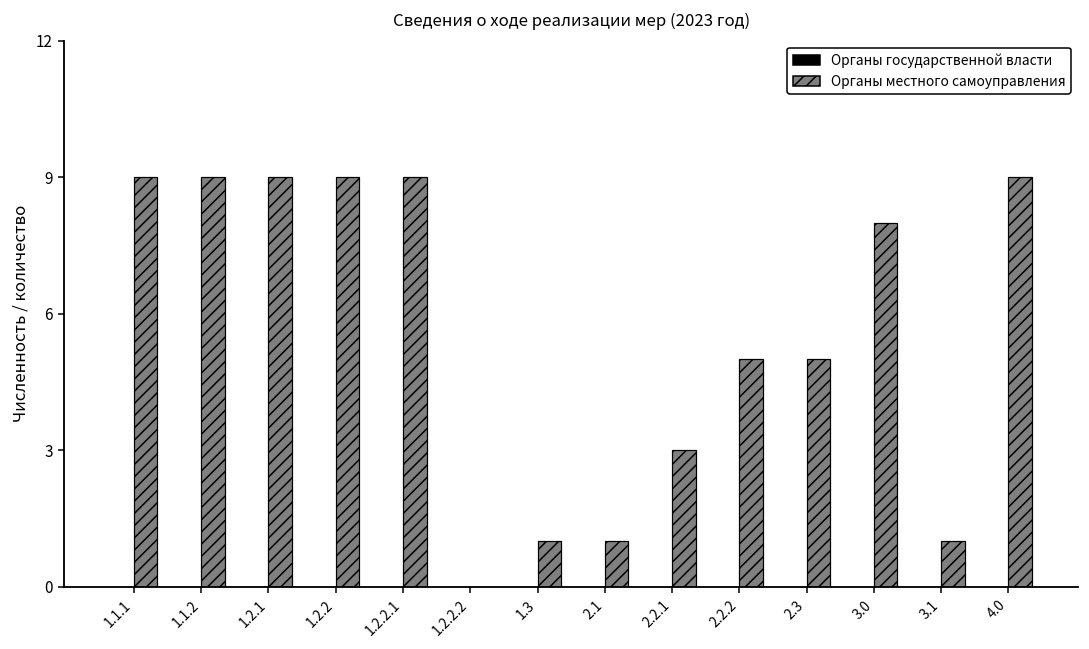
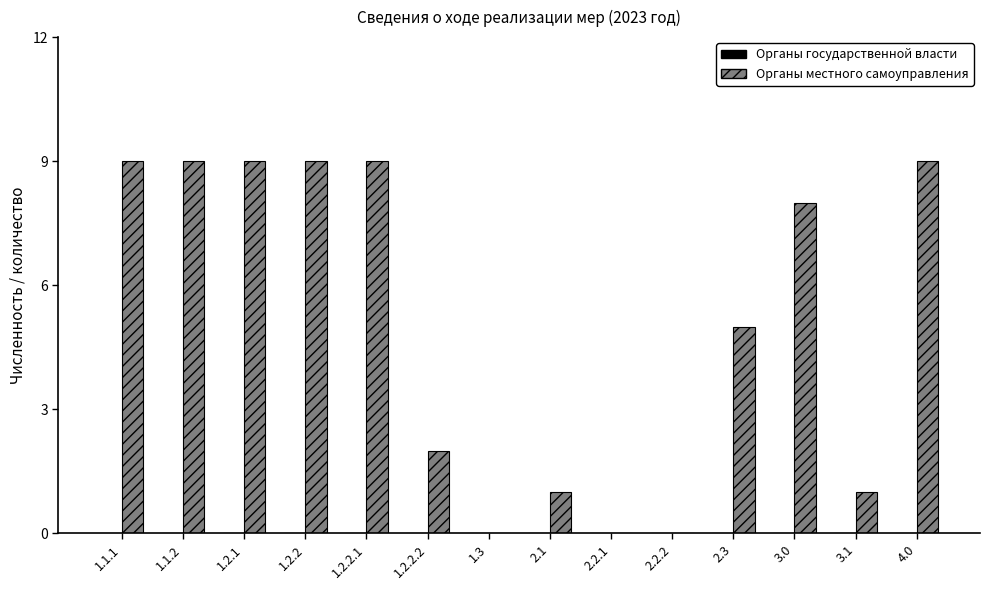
Органы местного самоуправления, 1.2.2.2: 0 -> 2
Органы местного самоуправления, 1.3: 1 -> 0
Органы местного самоуправления, 2.2.1: 3 -> 0
Органы местного самоуправления, 2.2.2: 5 -> 0
